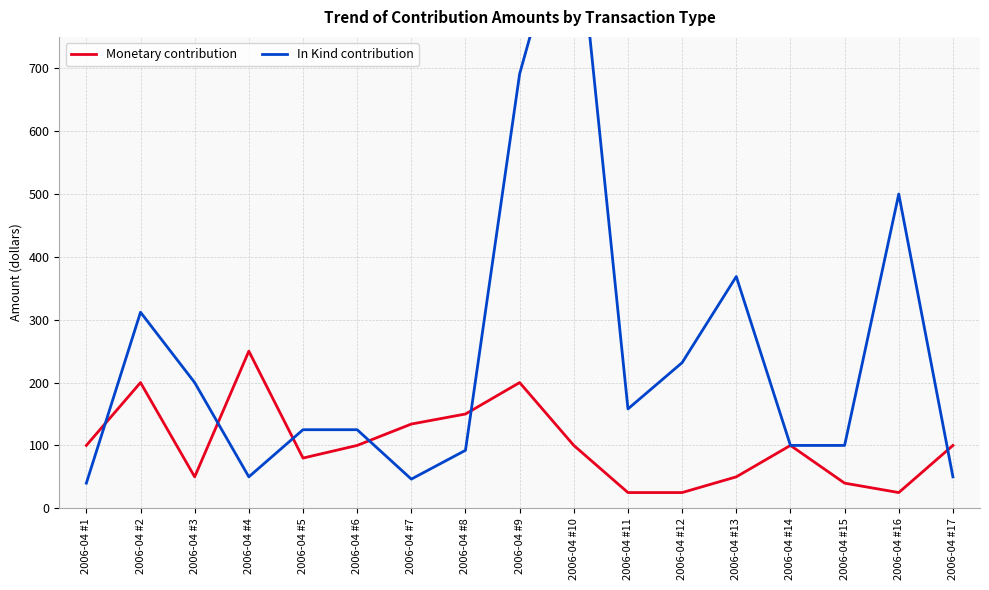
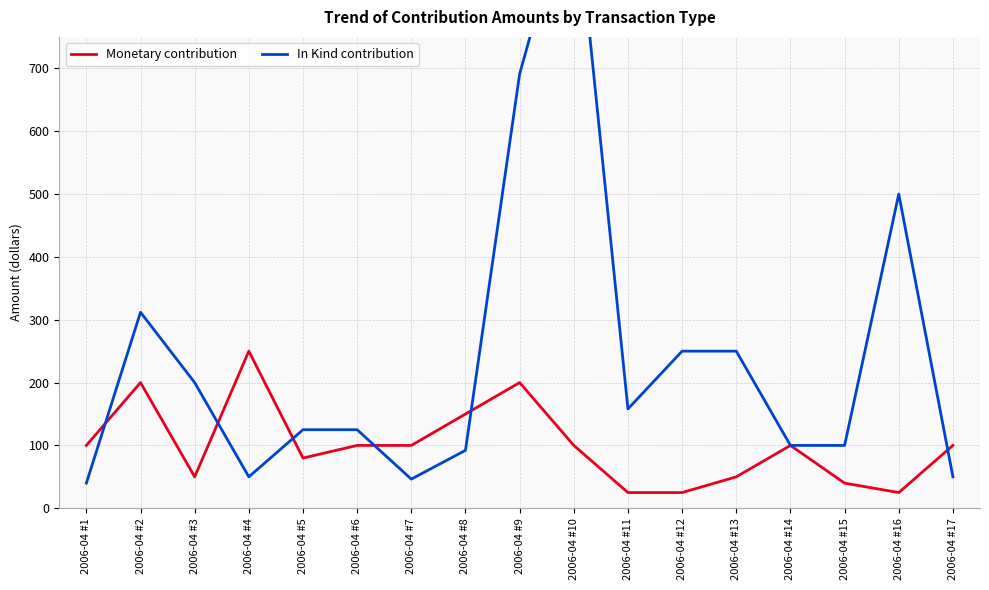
Monetary contribution, 2006-04 #7: 130 -> 100
In Kind contribution, 2006-04 #12: 230 -> 250
In Kind contribution, 2006-04 #13: 370 -> 250
